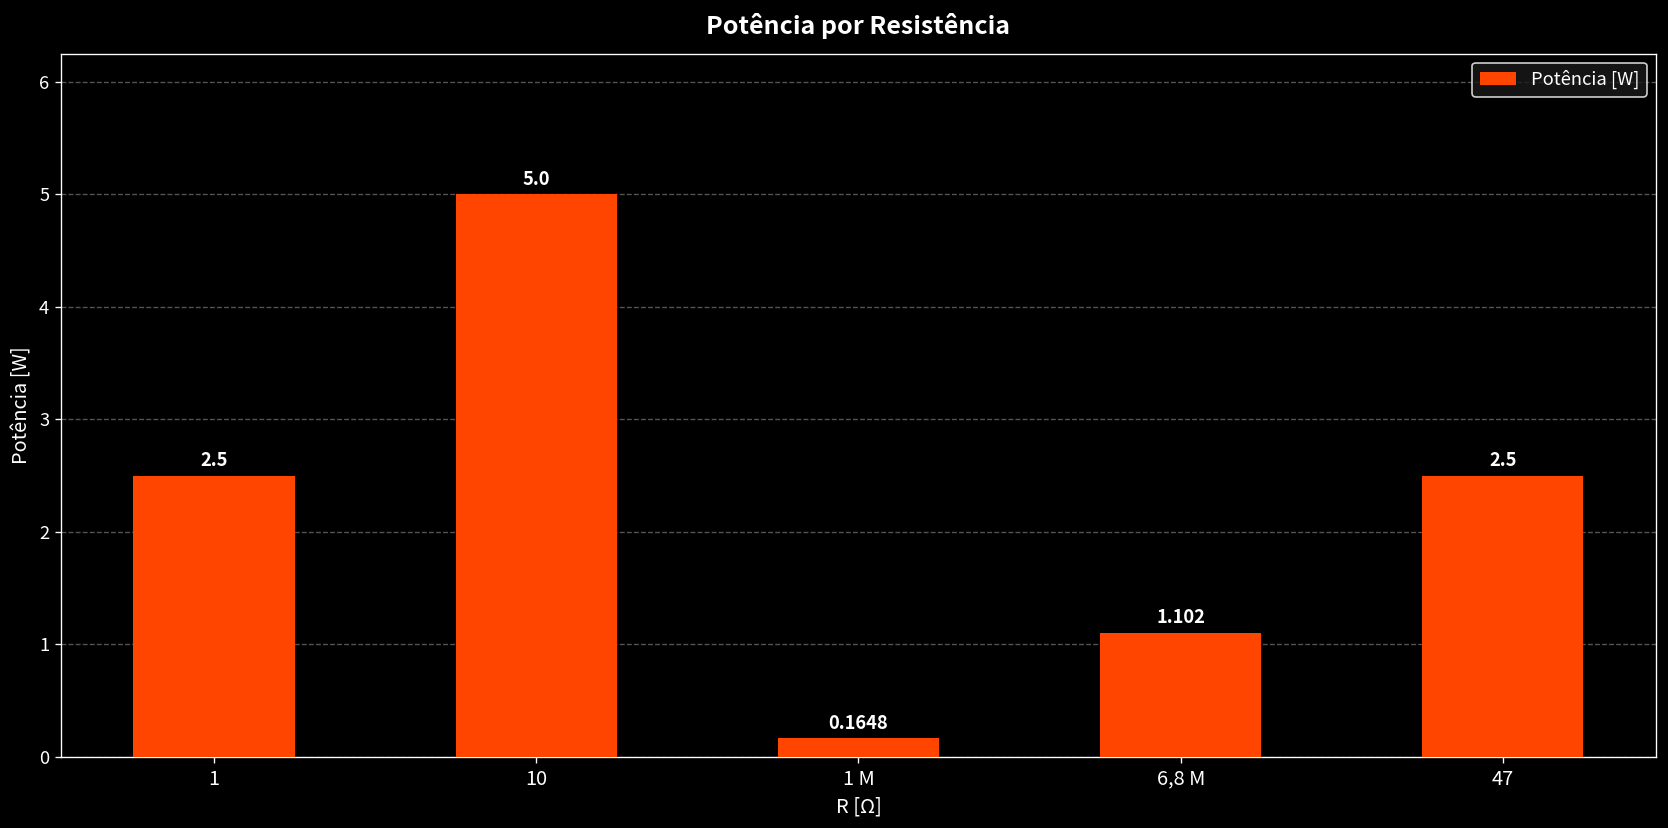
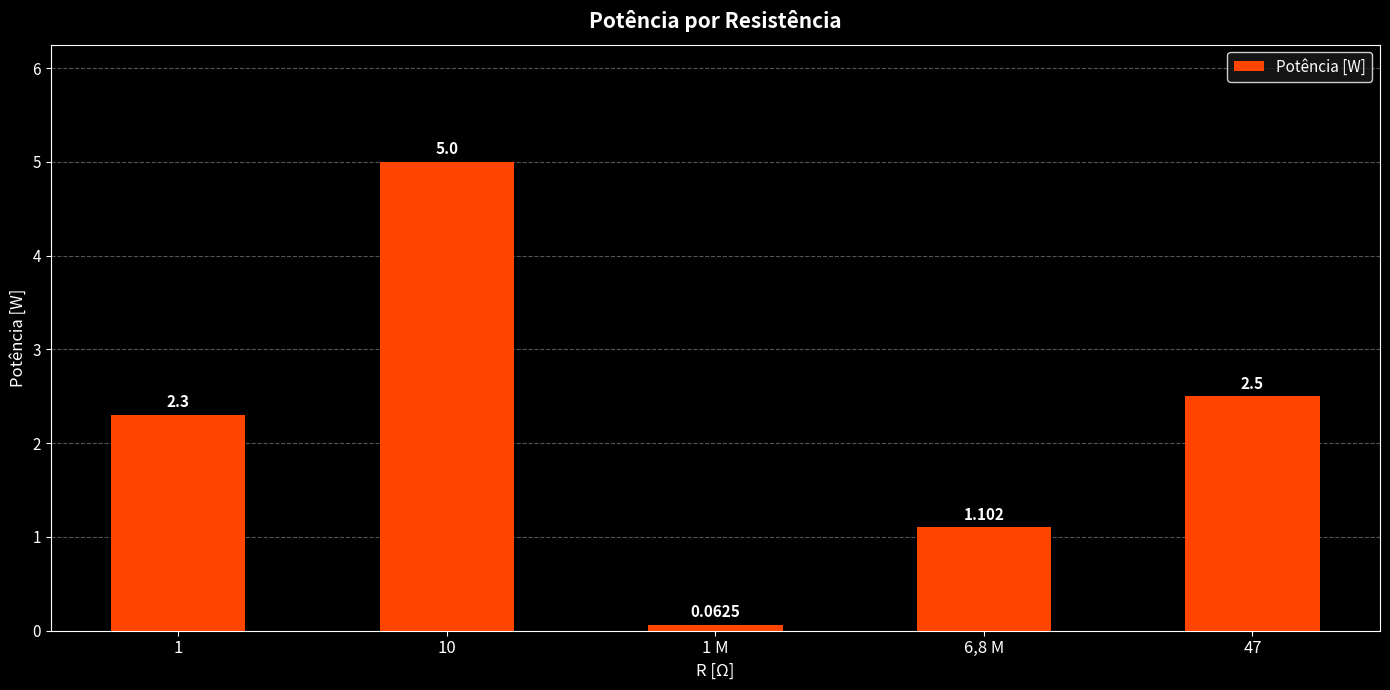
1: 2.5 -> 2.3
1 M: 0.1648 -> 0.0625
